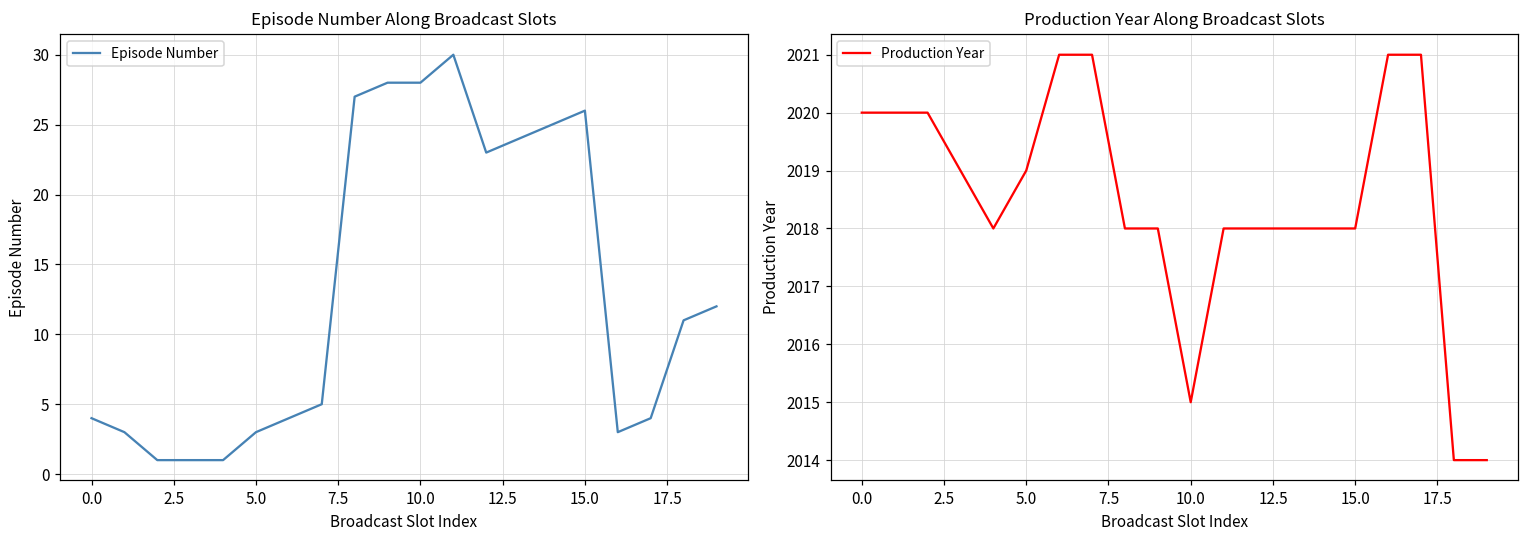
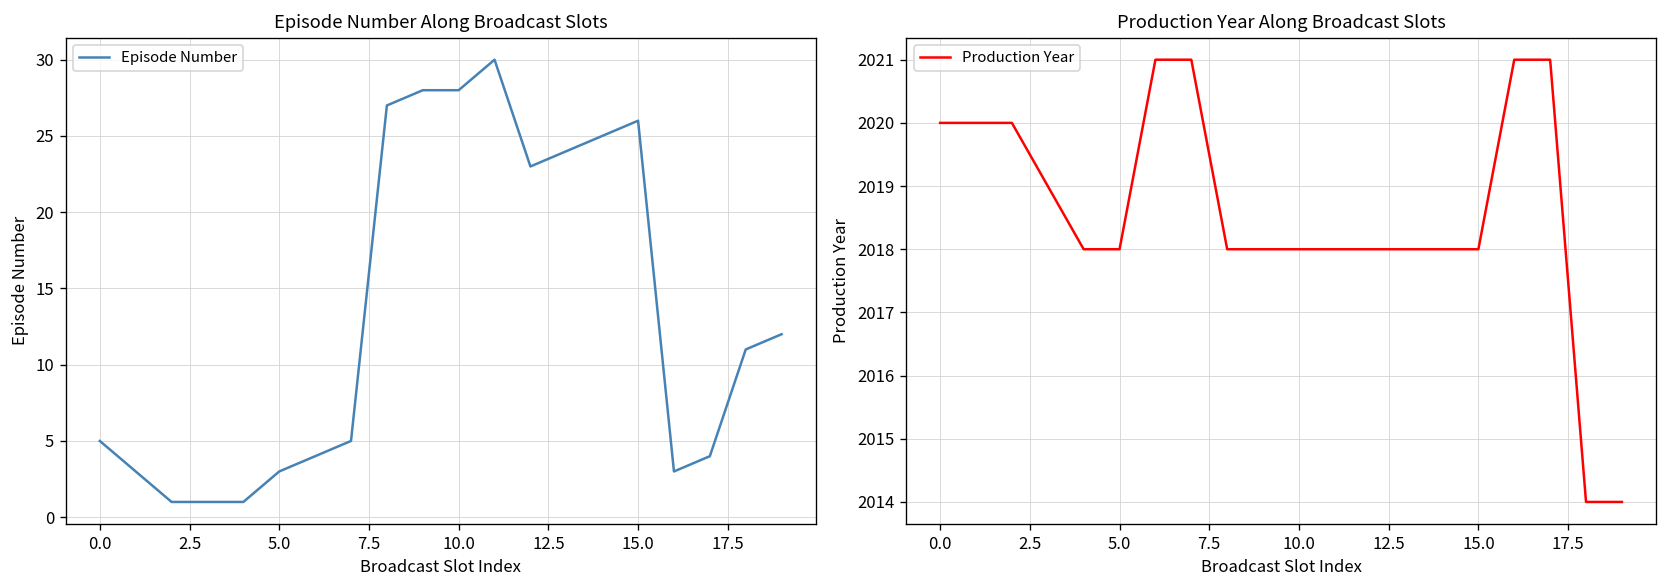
Episode Number Along Broadcast Slots, 0.0: 4 -> 5
Production Year Along Broadcast Slots, 5.0: 2019 -> 2018
Production Year Along Broadcast Slots, 10.0: 2015 -> 2018
